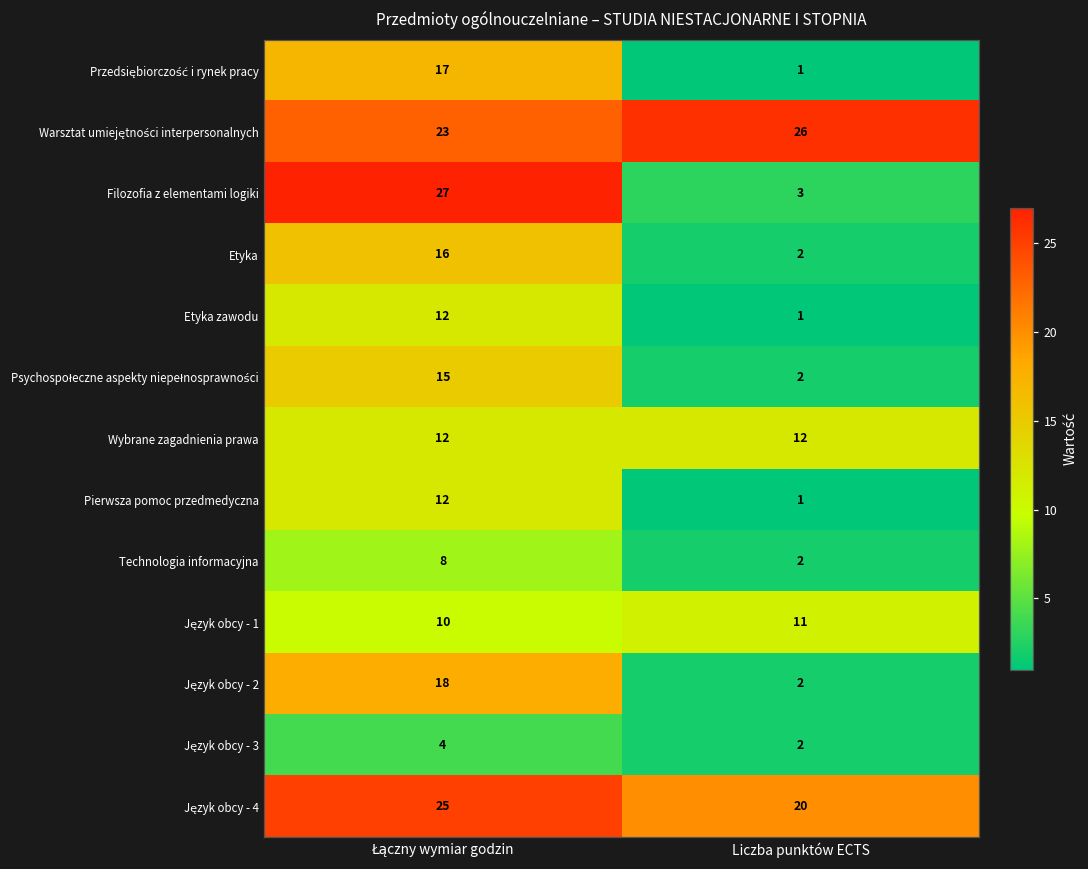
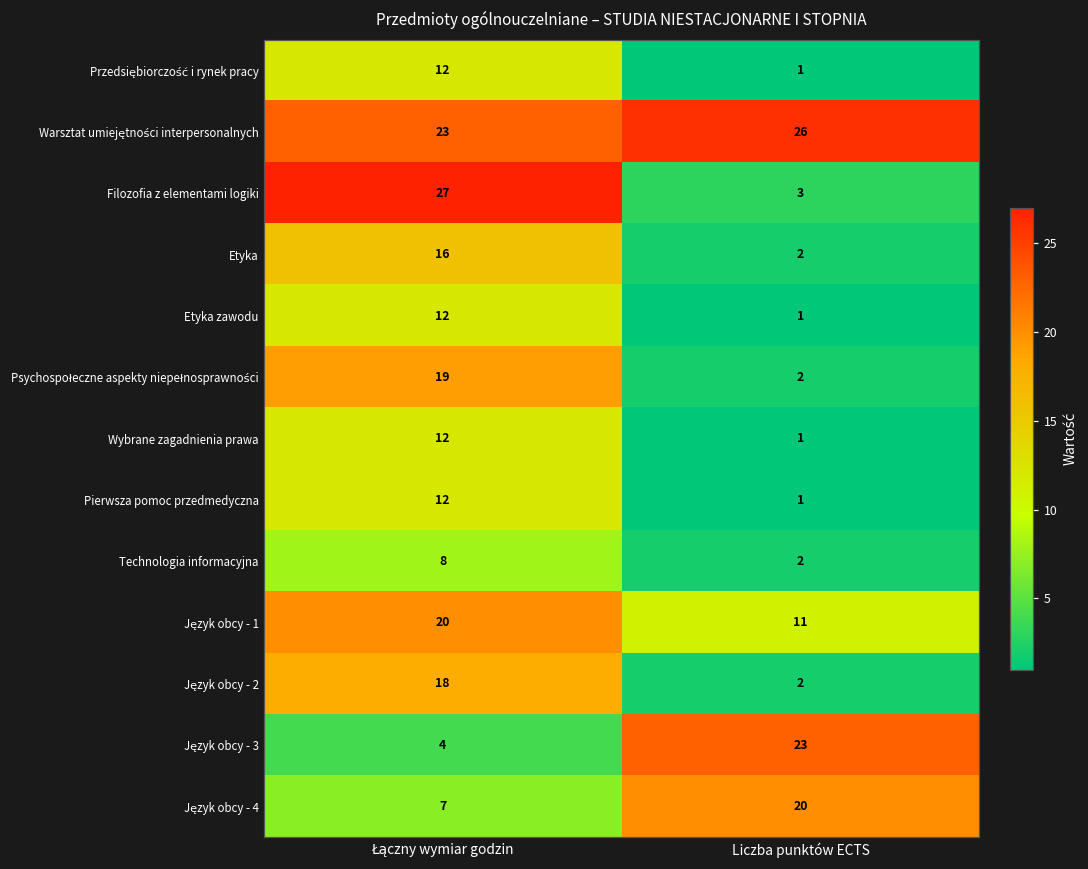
Przedsiębiorczość i rynek pracy, Łączny wymiar godzin: 17 -> 12
Psychospołeczne aspekty niepełnosprawności, Łączny wymiar godzin: 15 -> 19
Wybrane zagadnienia prawa, Liczba punktów ECTS: 12 -> 1
Język obcy - 1, Łączny wymiar godzin: 10 -> 20
Język obcy - 3, Liczba punktów ECTS: 2 -> 23
Język obcy - 4, Łączny wymiar godzin: 25 -> 7
